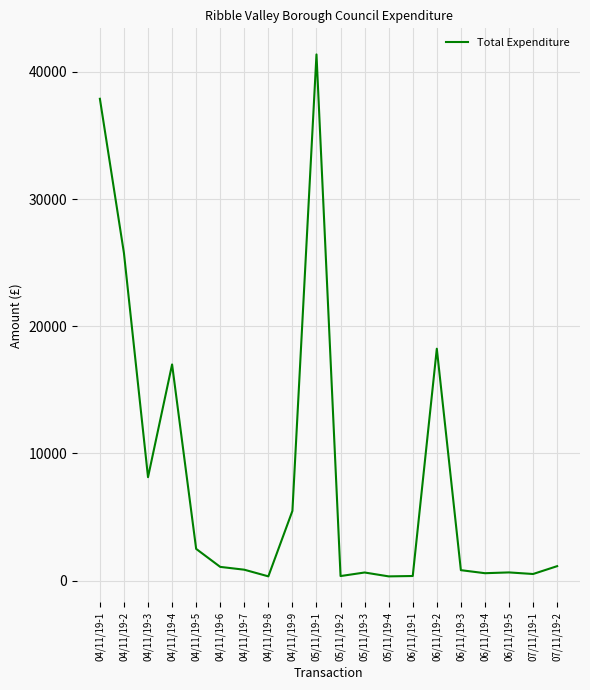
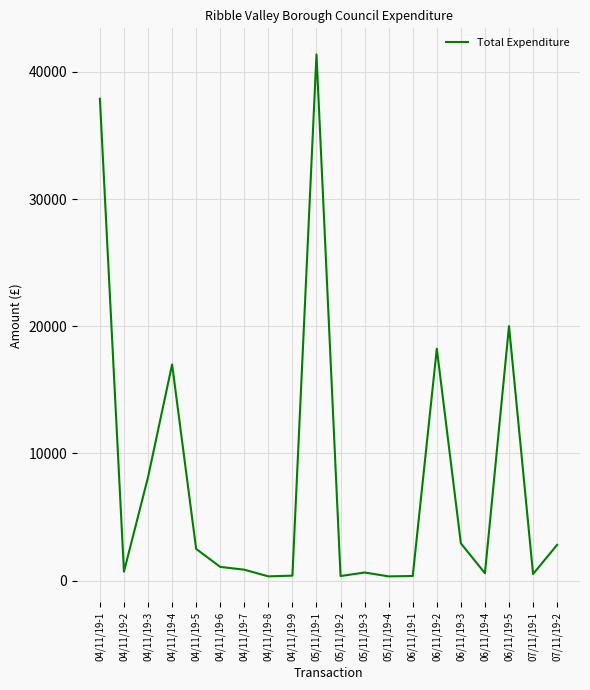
04/11/19-2: 25700 -> 700
04/11/19-9: 5500 -> 400
06/11/19-3: 800 -> 2900
06/11/19-5: 600 -> 20000
07/11/19-2: 1100 -> 2800
